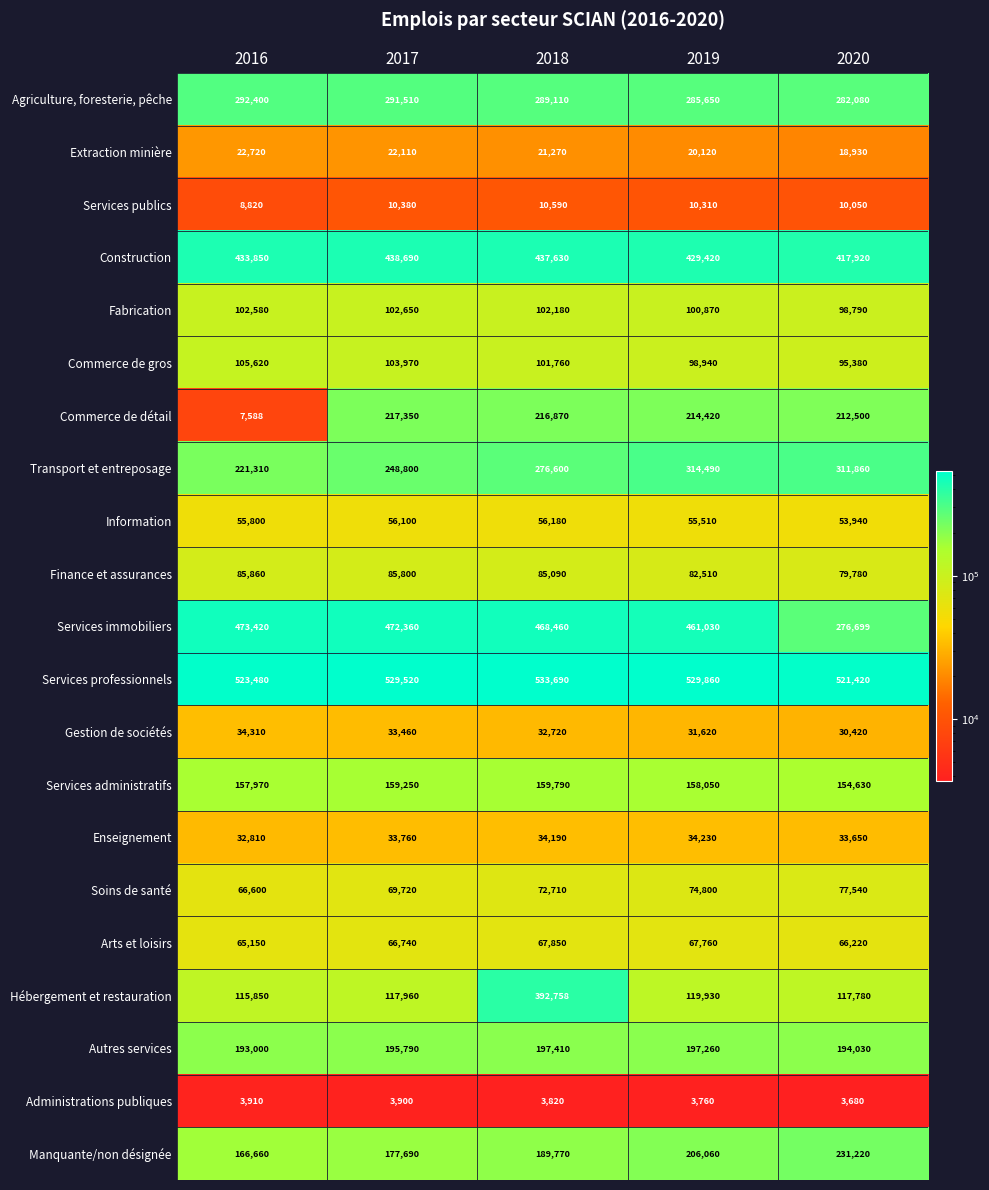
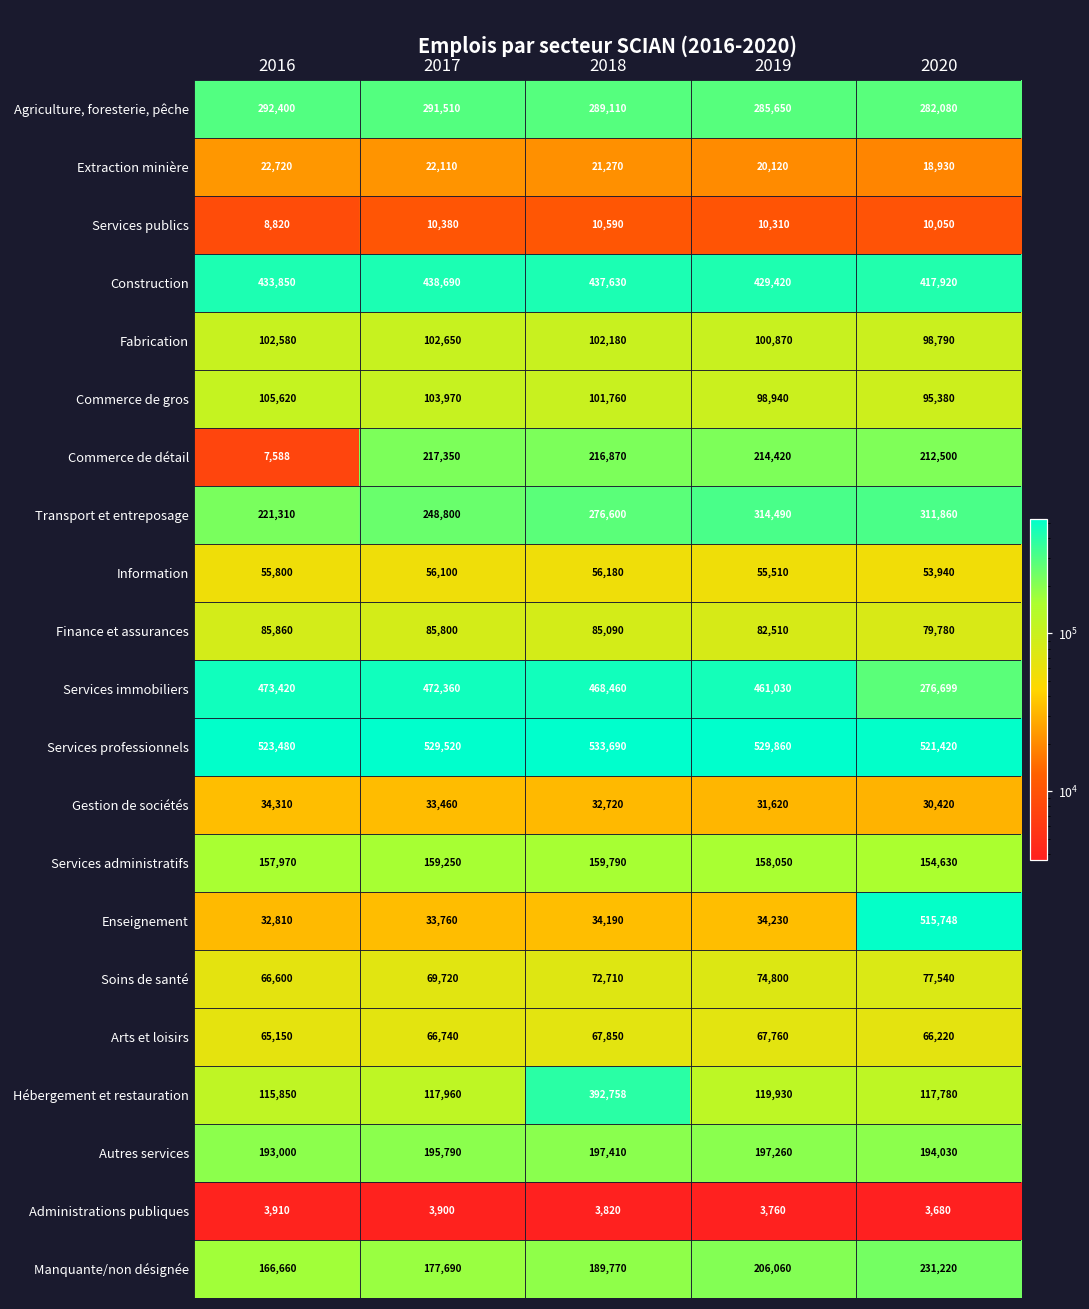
Enseignement, 2020: 33,650 -> 515,748
